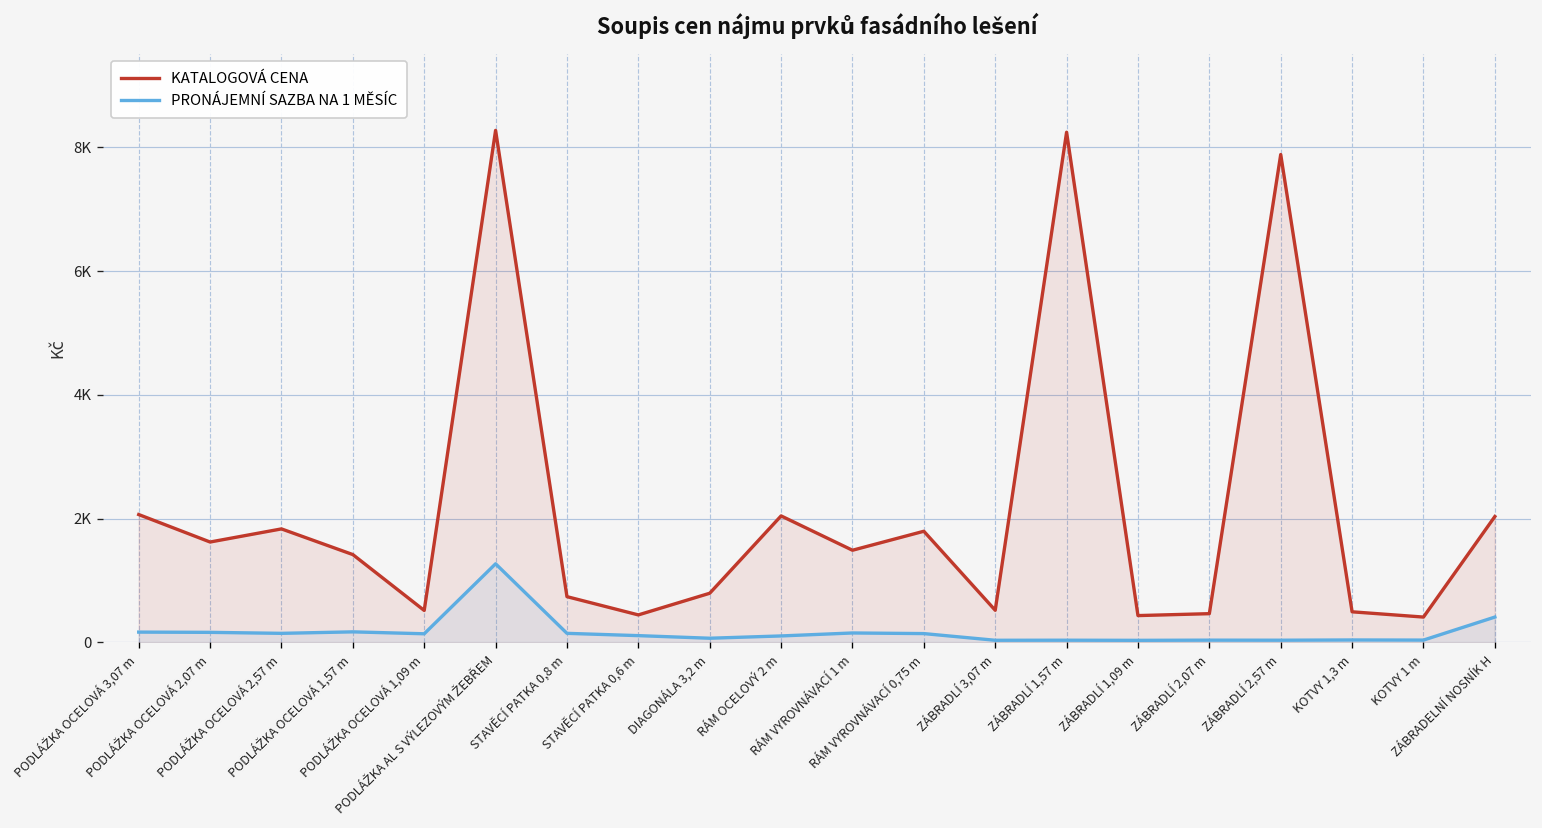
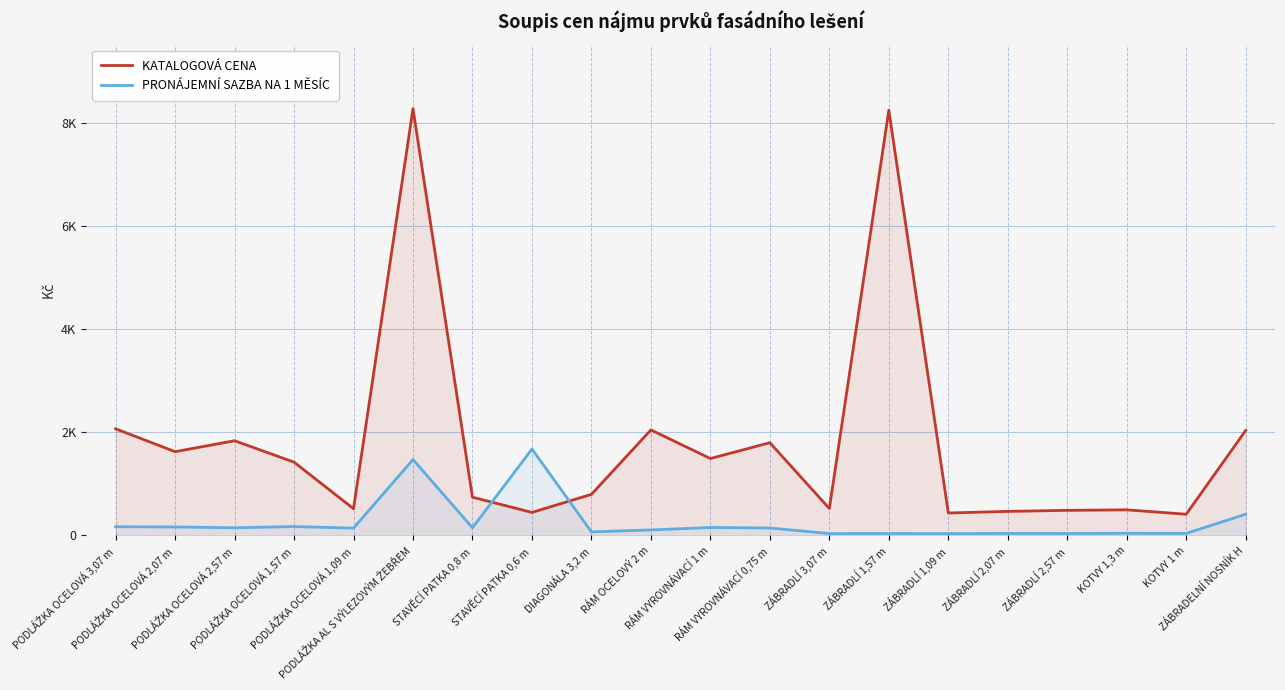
PRONÁJEMNÍ SAZBA NA 1 MĚSÍC, PODLÁŽKA AL S VÝLEZOVÝM ŽEBŘEM: 1300 -> 1500
PRONÁJEMNÍ SAZBA NA 1 MĚSÍC, STAVĚCÍ PATKA 0,6 m: 100 -> 1700
KATALOGOVÁ CENA, ZÁBRADLÍ 2,57 m: 7900 -> 500
